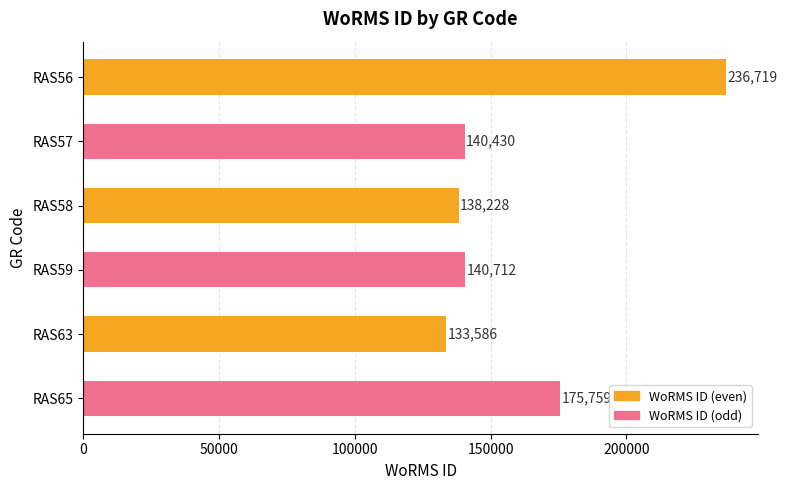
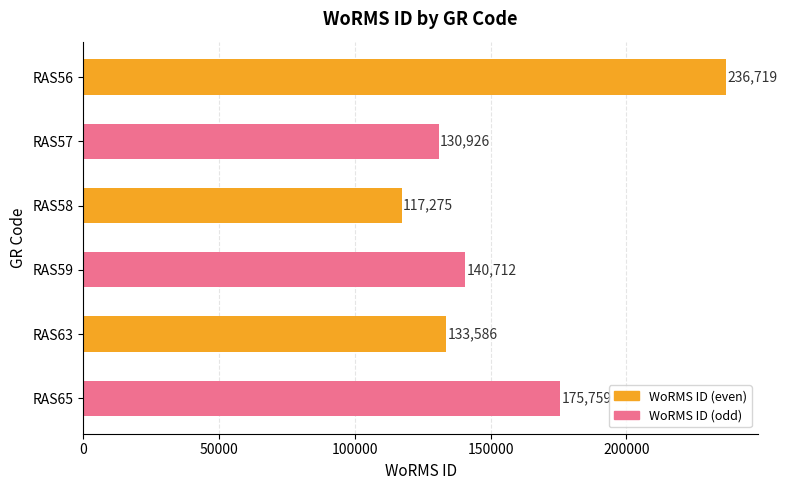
RAS57: 140,430 -> 130,926
RAS58: 138,228 -> 117,275
